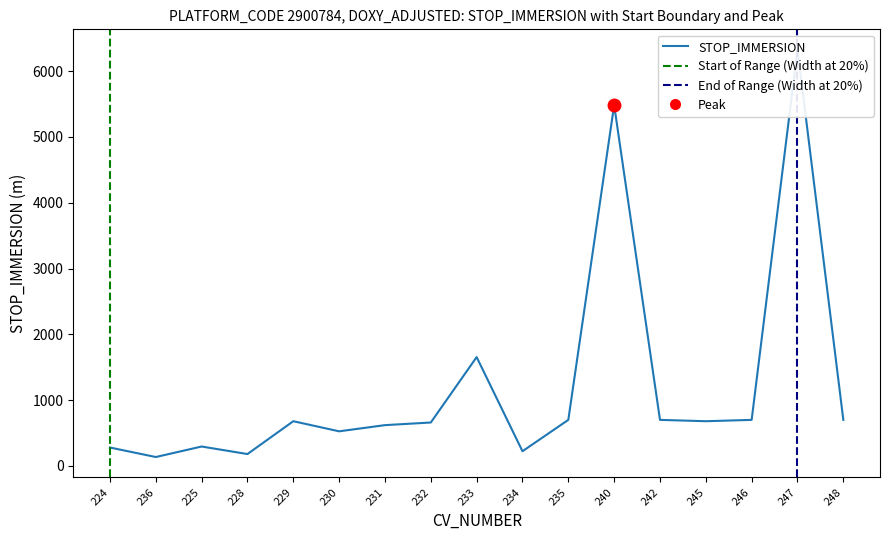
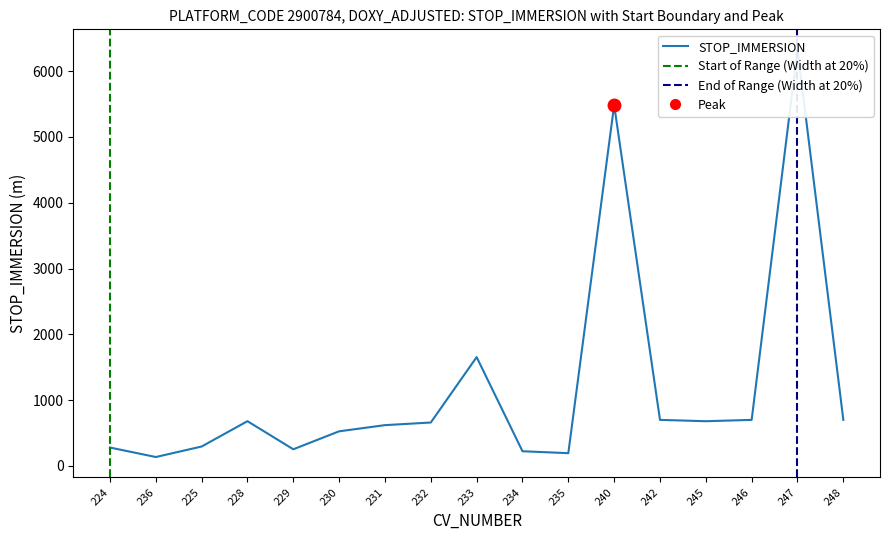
STOP_IMMERSION, 228: 200 -> 700
STOP_IMMERSION, 229: 700 -> 300
STOP_IMMERSION, 235: 700 -> 200
